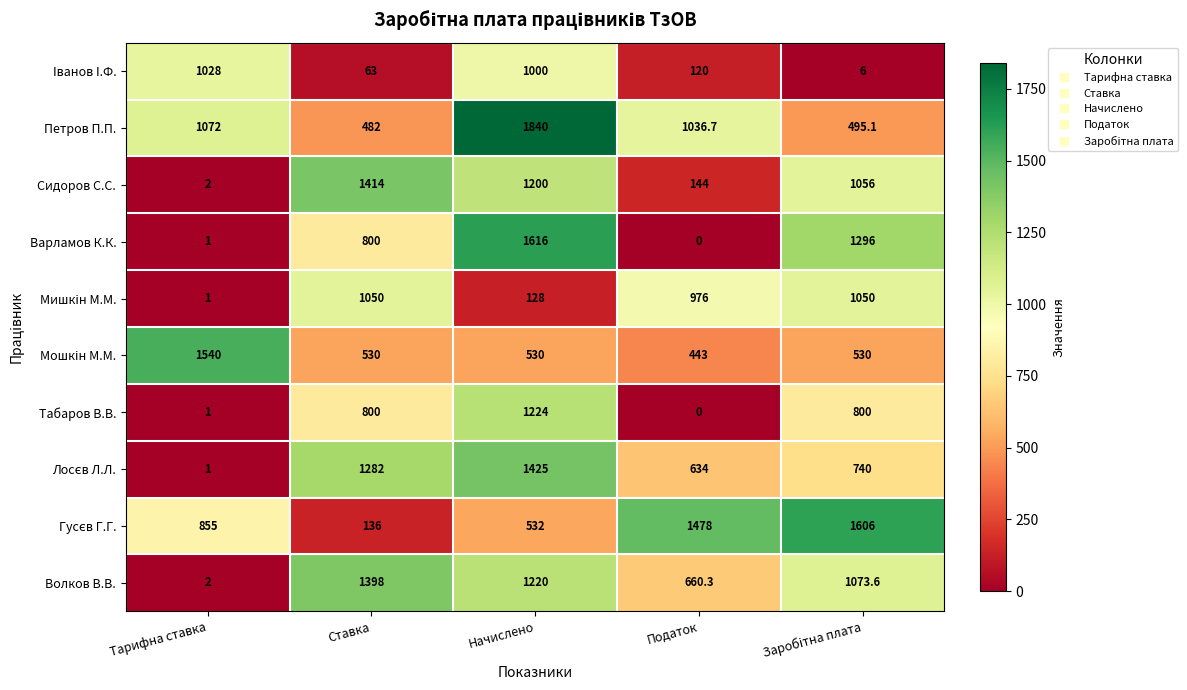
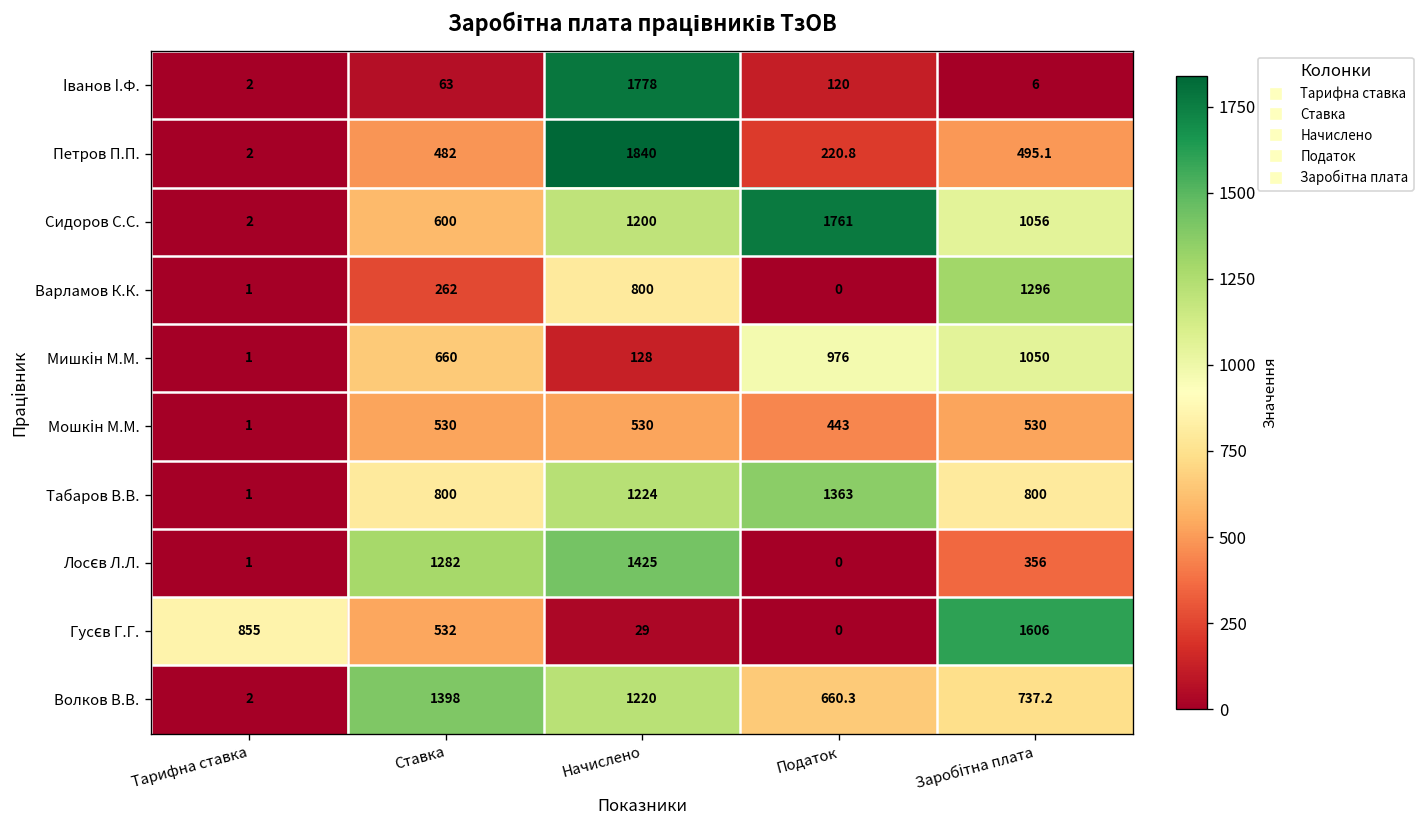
Іванов І.Ф., Тарифна ставка: 1028 -> 2
Іванов І.Ф., Начислено: 1000 -> 1778
Петров П.П., Тарифна ставка: 1072 -> 2
Петров П.П., Податок: 1036.7 -> 220.8
Сидоров С.С., Ставка: 1414 -> 600
Сидоров С.С., Податок: 144 -> 1761
Варламов К.К., Ставка: 800 -> 262
Варламов К.К., Начислено: 1616 -> 800
Мишкін М.М., Ставка: 1050 -> 660
Мошкін М.М., Тарифна ставка: 1540 -> 1
Табаров В.В., Податок: 0 -> 1363
Лосєв Л.Л., Податок: 634 -> 0
Лосєв Л.Л., Заробітна плата: 740 -> 356
Гусєв Г.Г., Ставка: 136 -> 532
Гусєв Г.Г., Начислено: 532 -> 29
Гусєв Г.Г., Податок: 1478 -> 0
Волков В.В., Заробітна плата: 1073.6 -> 737.2
